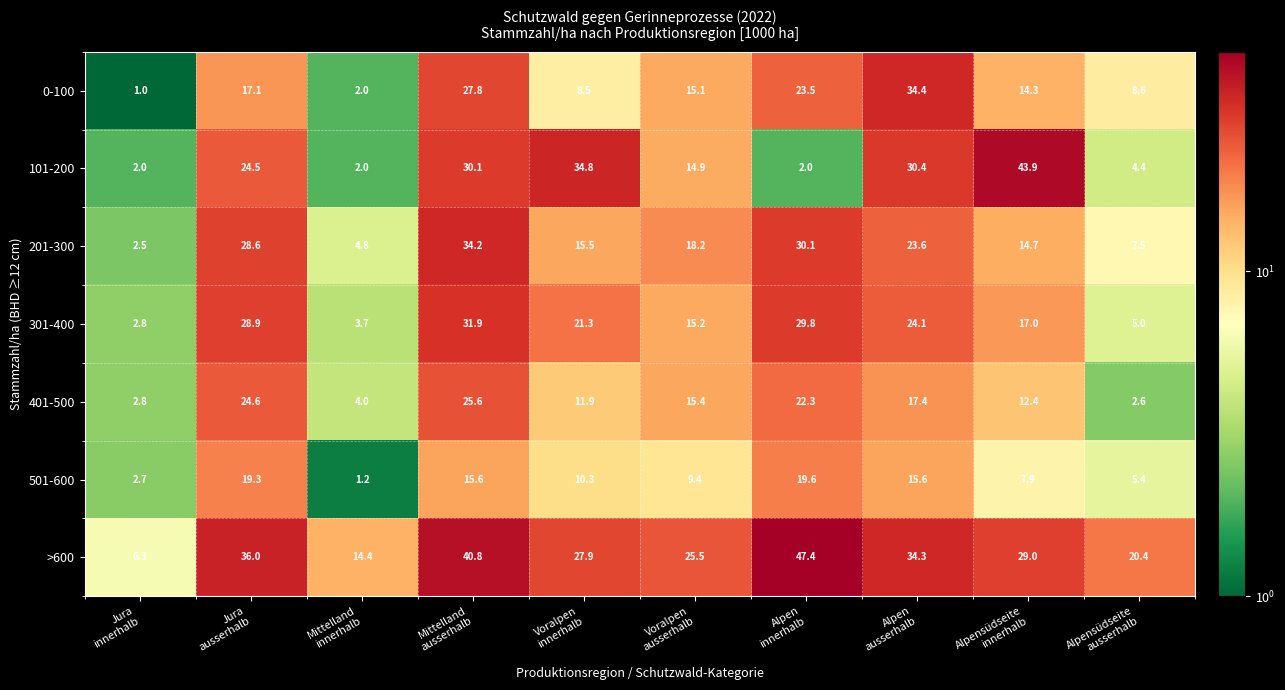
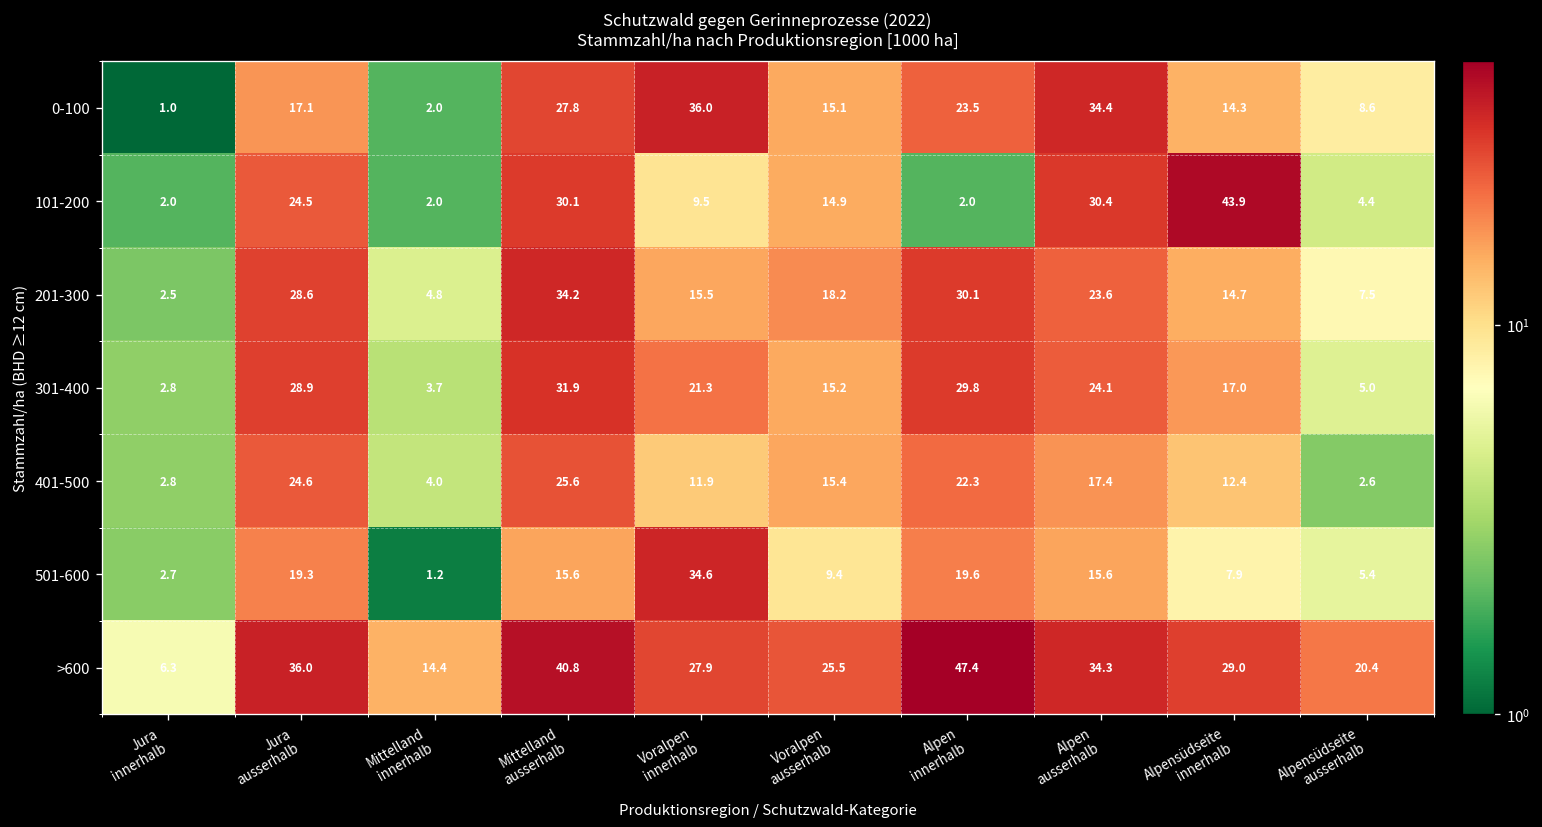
0-100, Voralpen innerhalb: 8.5 -> 36.0
101-200, Voralpen innerhalb: 34.8 -> 9.5
501-600, Voralpen innerhalb: 10.3 -> 34.6
